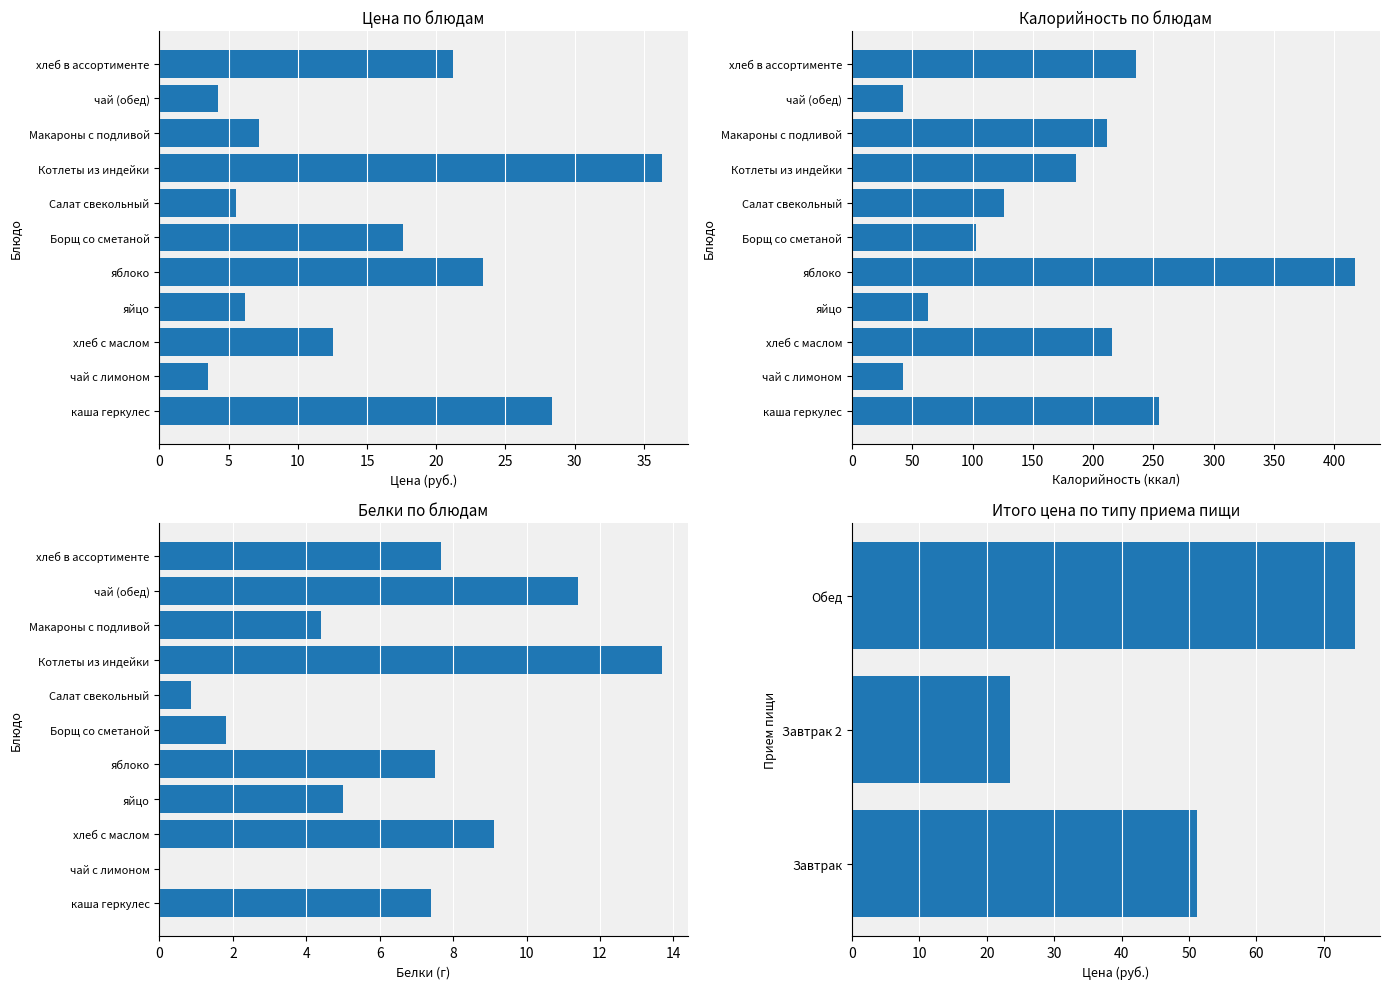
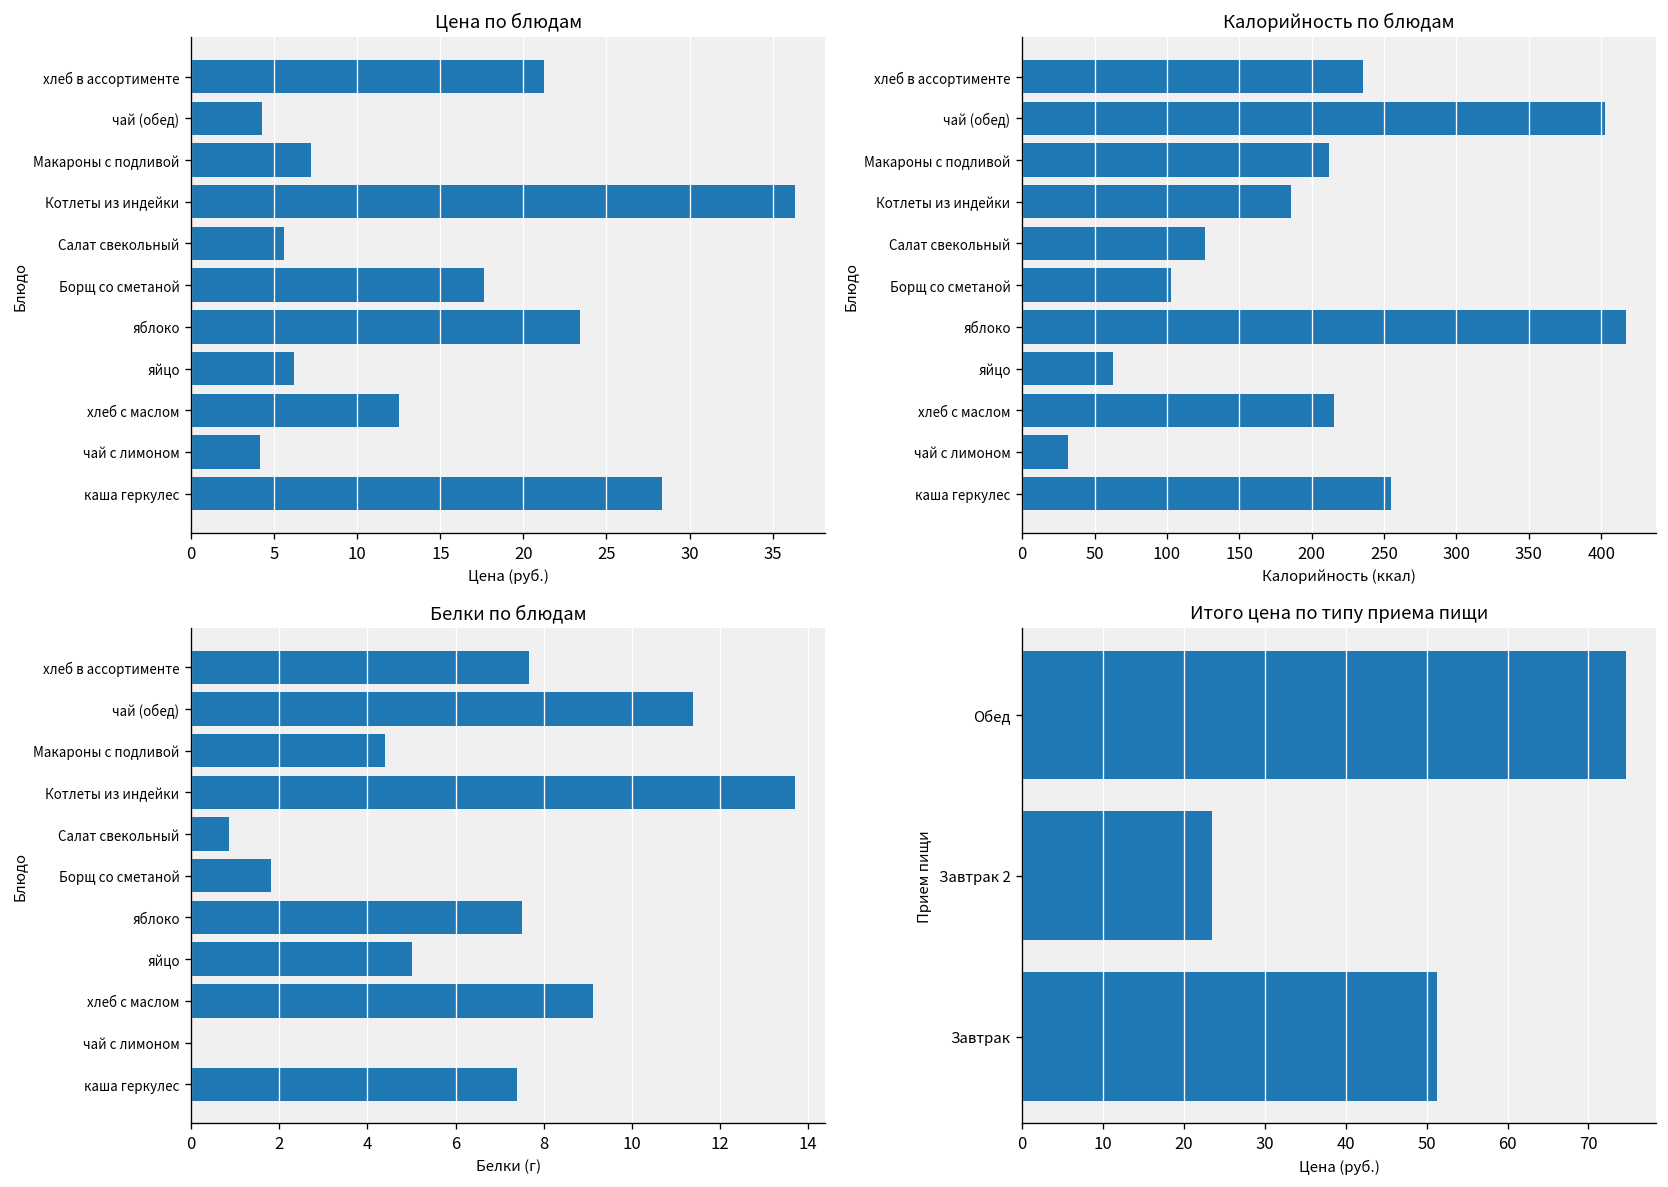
Цена по блюдам, чай с лимоном: 3.5 -> 4.2
Калорийность по блюдам, чай (обед): 43 -> 403
Калорийность по блюдам, чай с лимоном: 43 -> 32
